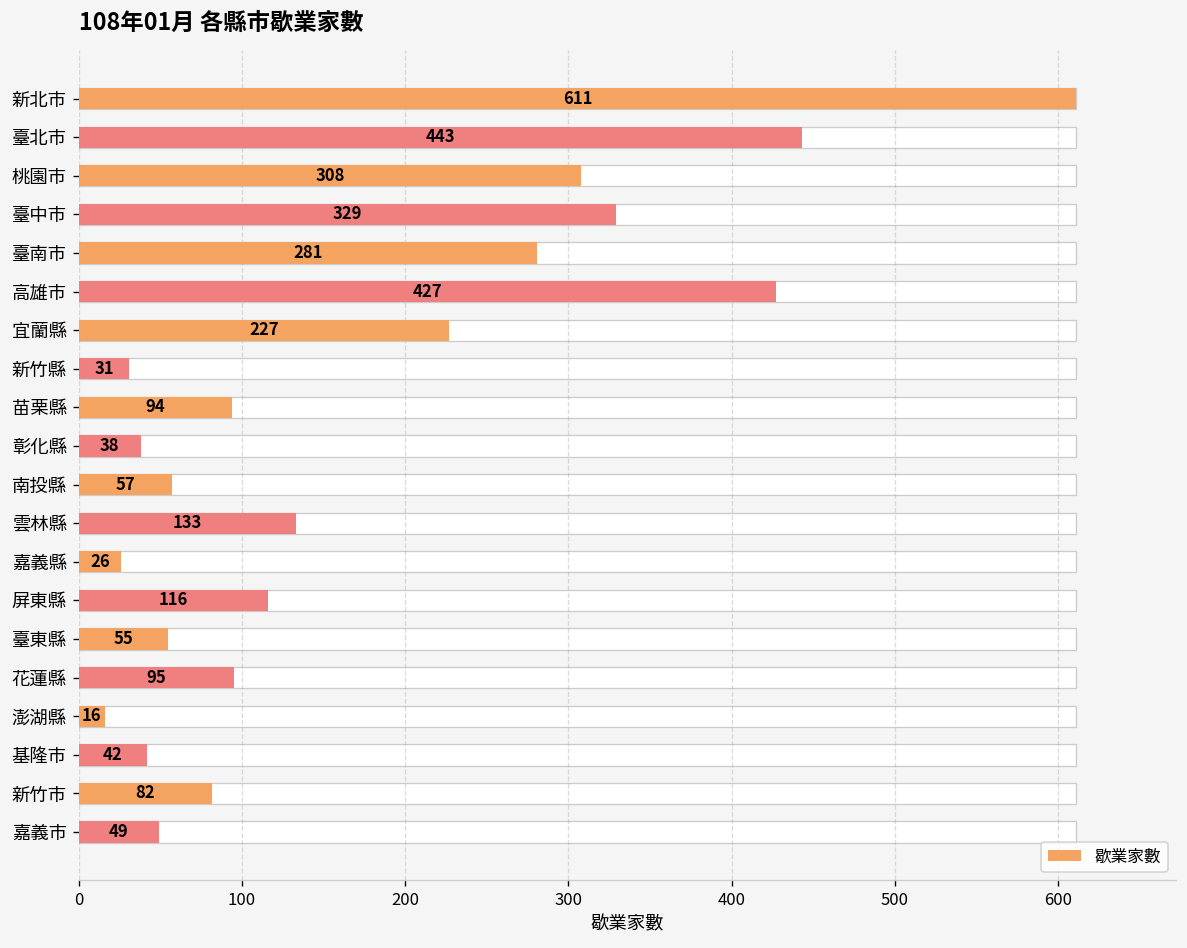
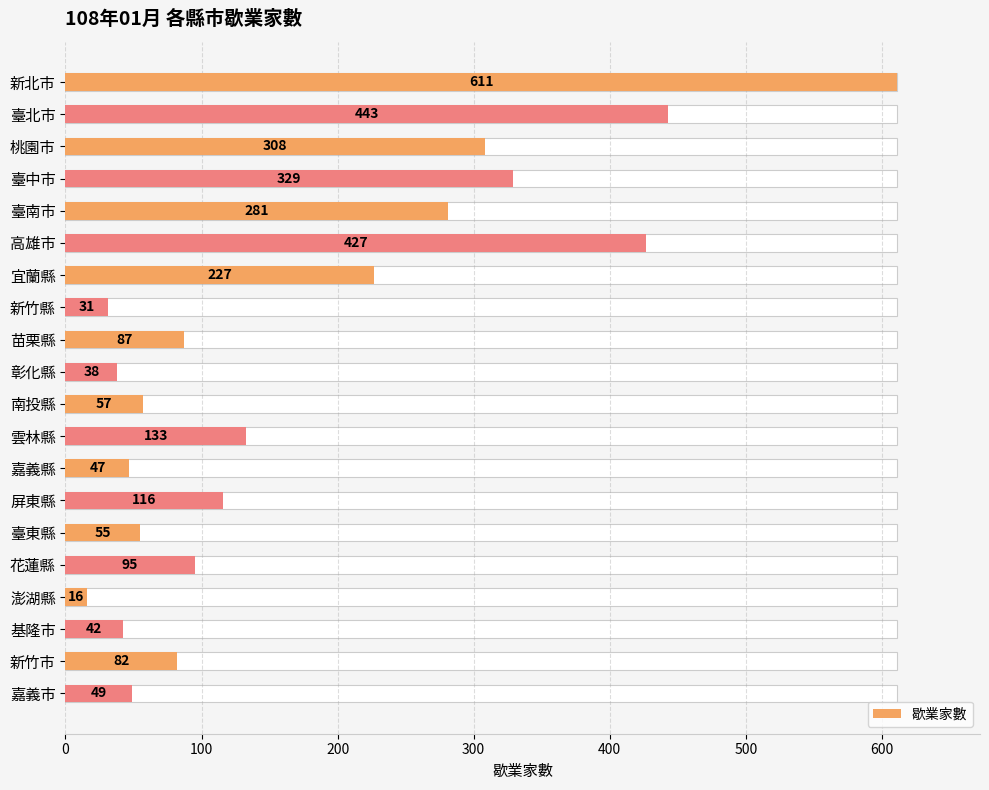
歇業家數, 苗栗縣: 94 -> 87
歇業家數, 嘉義縣: 26 -> 47
